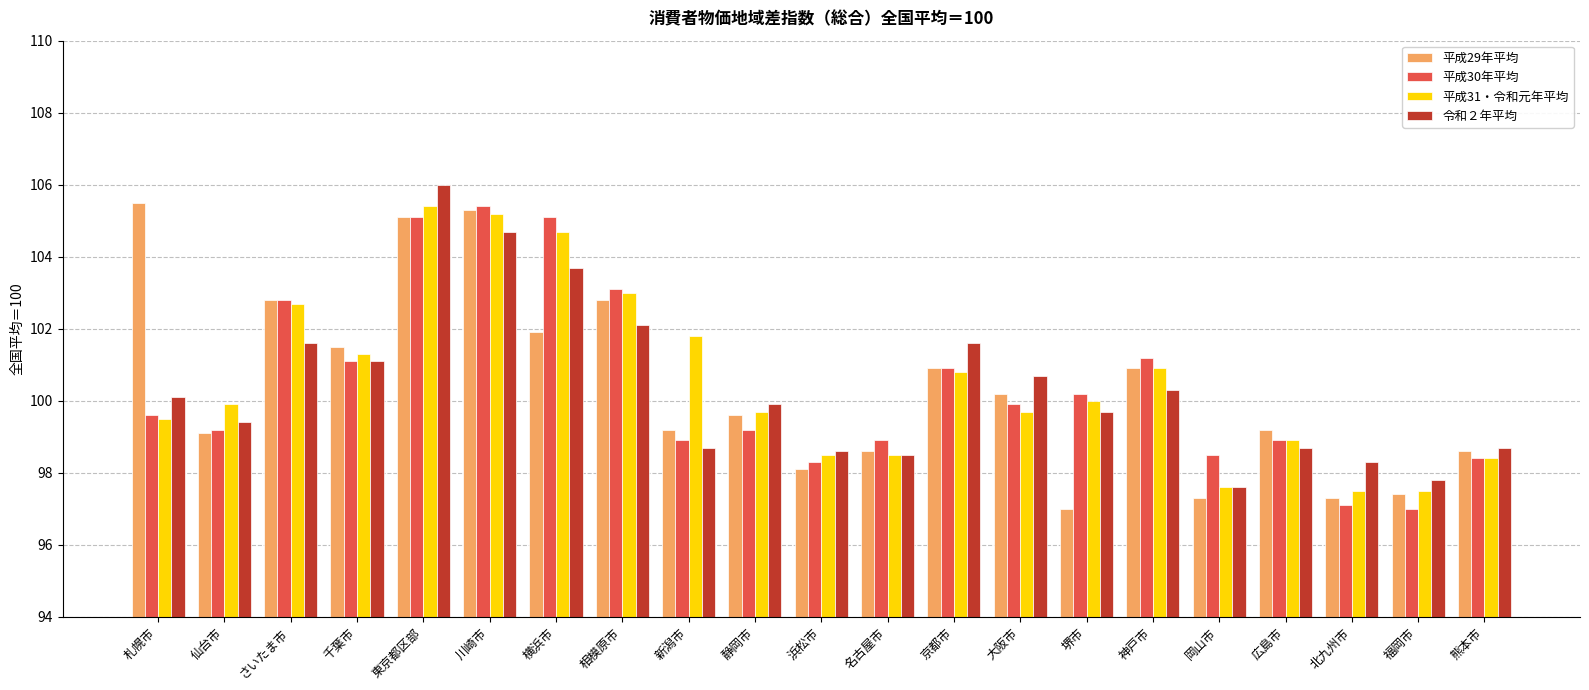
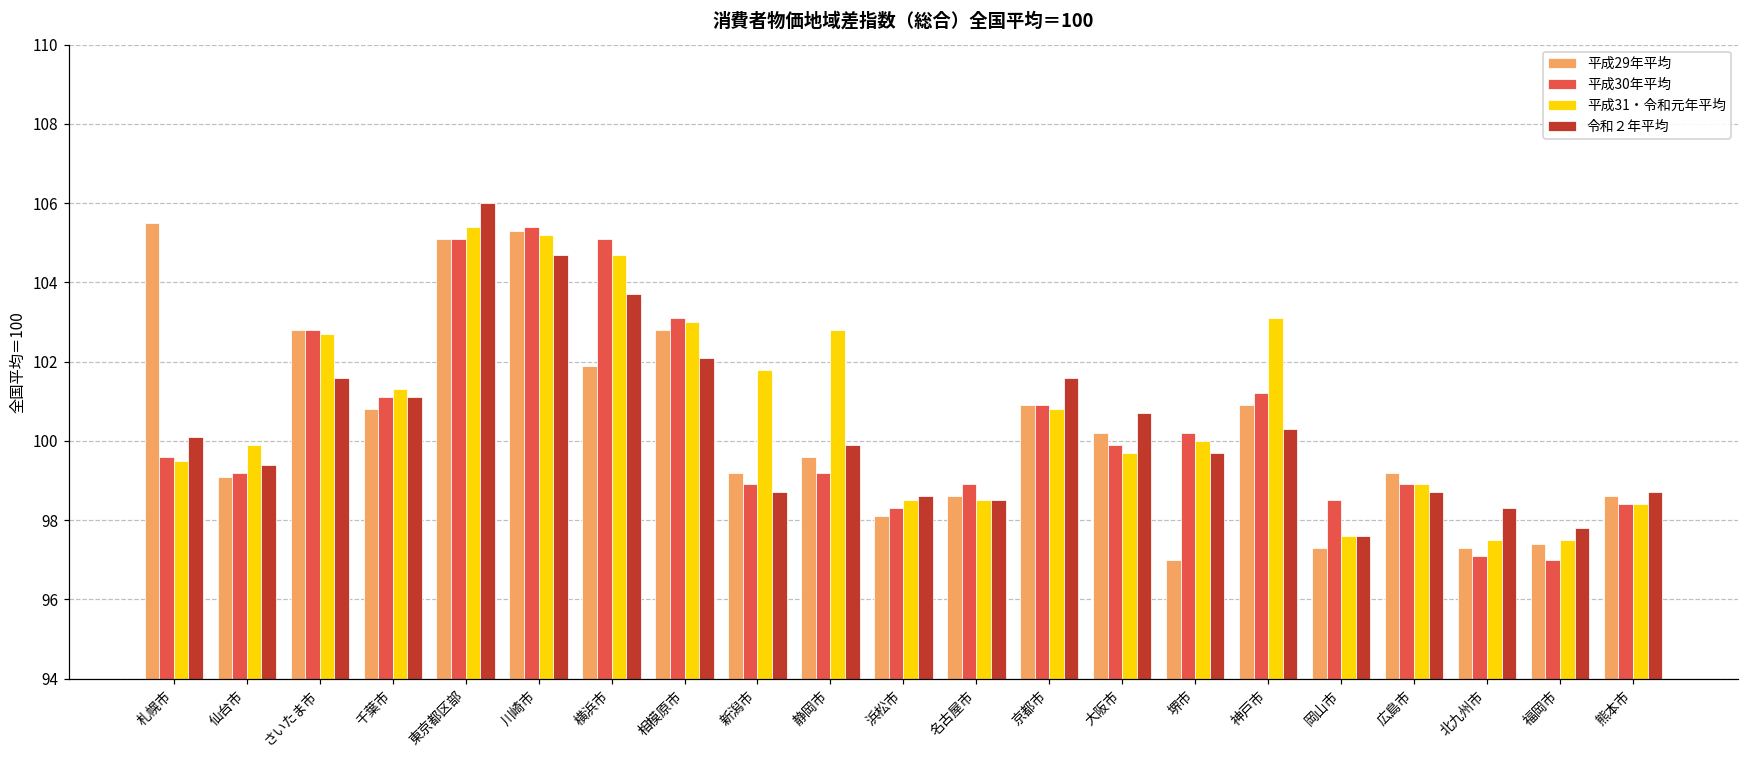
平成29年平均, 千葉市: 101.5 -> 100.8
平成31・令和元年平均, 静岡市: 99.7 -> 102.8
平成31・令和元年平均, 神戸市: 100.9 -> 103.1
